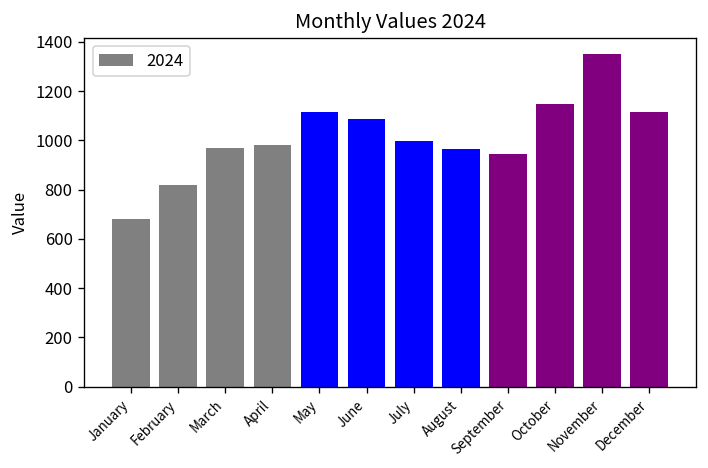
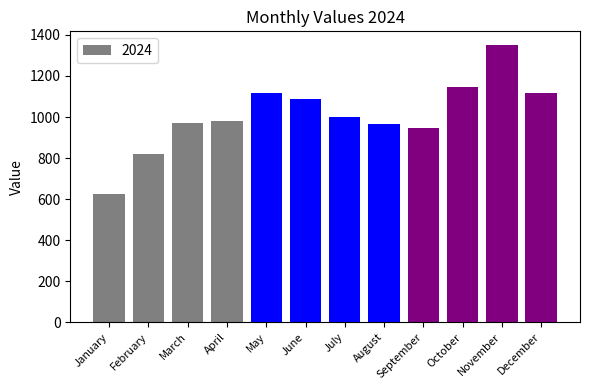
January: 680 -> 620
